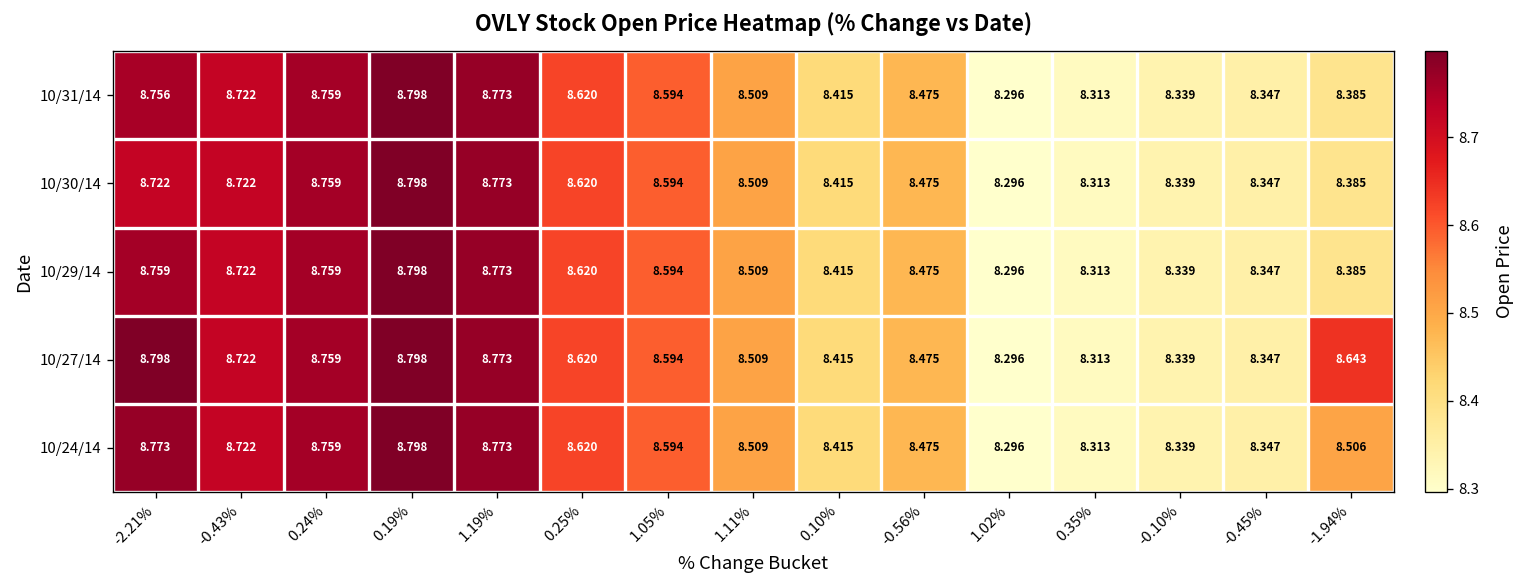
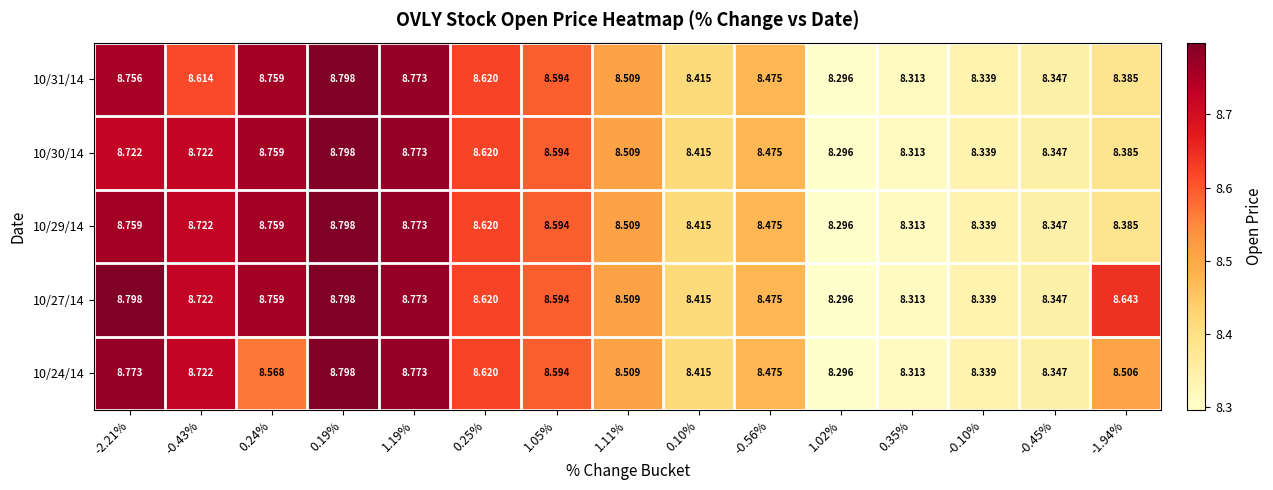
10/31/14, -0.43%: 8.722 -> 8.614
10/24/14, 0.24%: 8.759 -> 8.568
